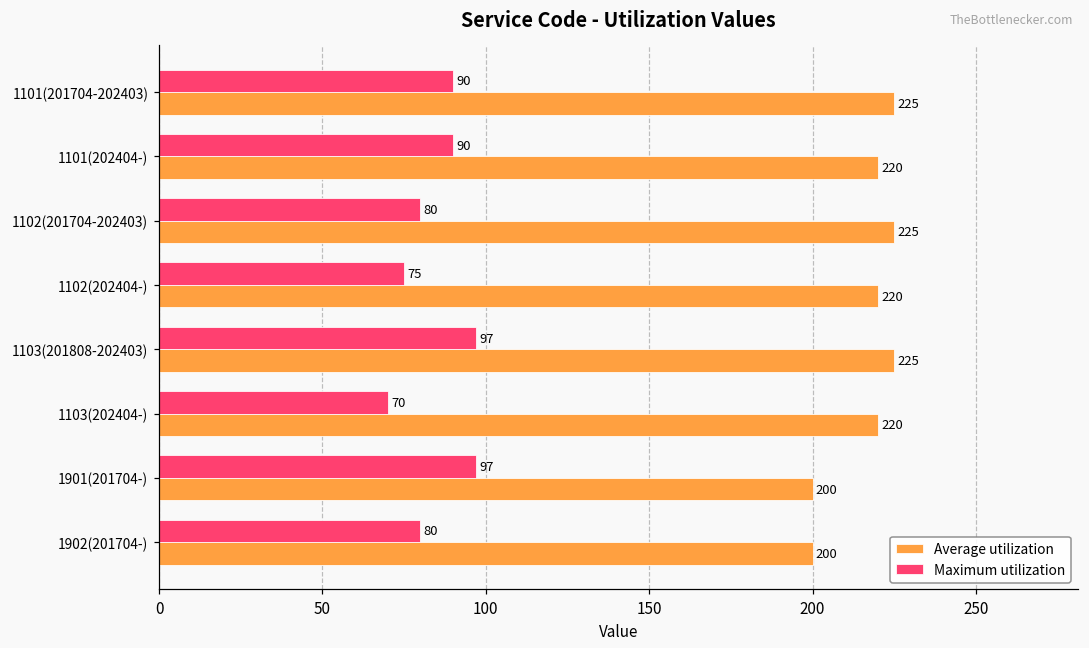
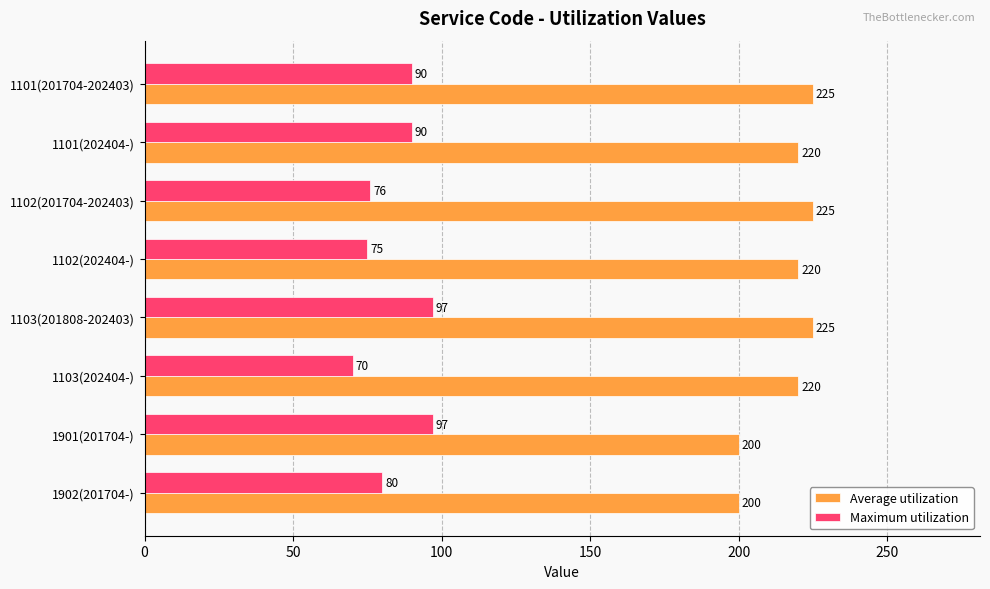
Maximum utilization, 1102(201704-202403): 80 -> 76
